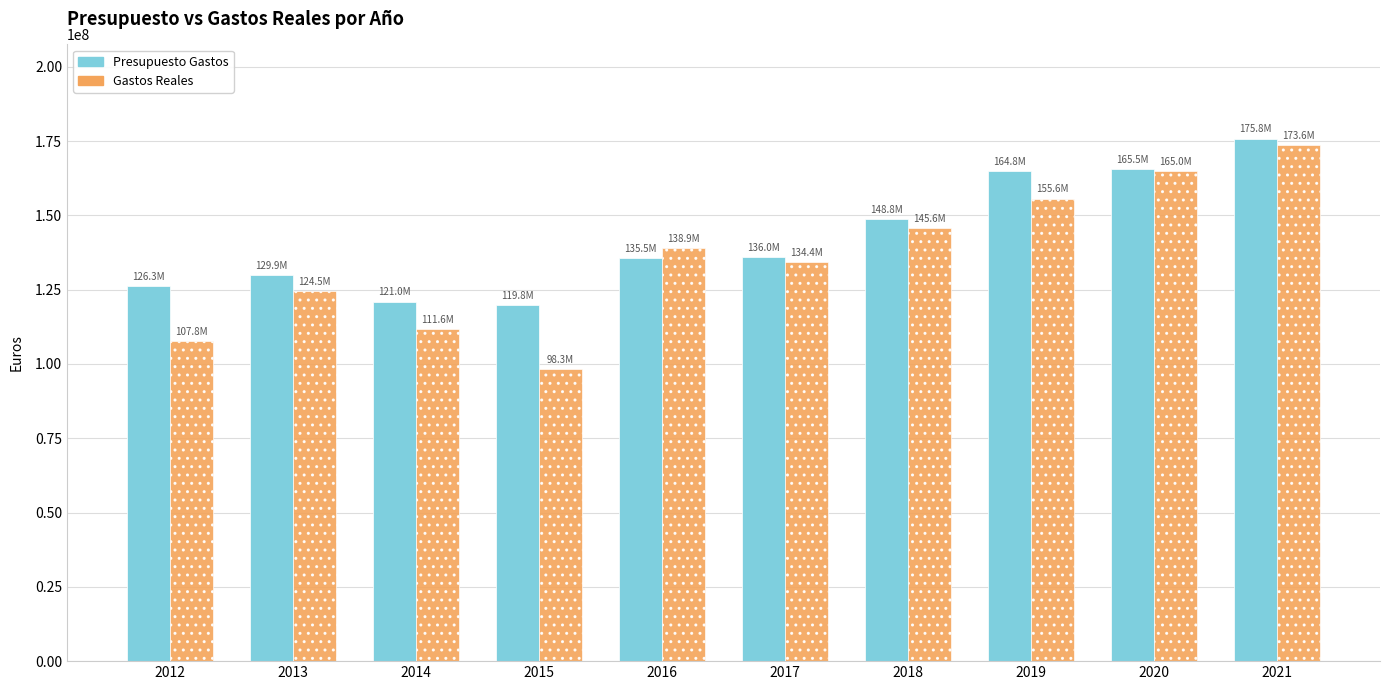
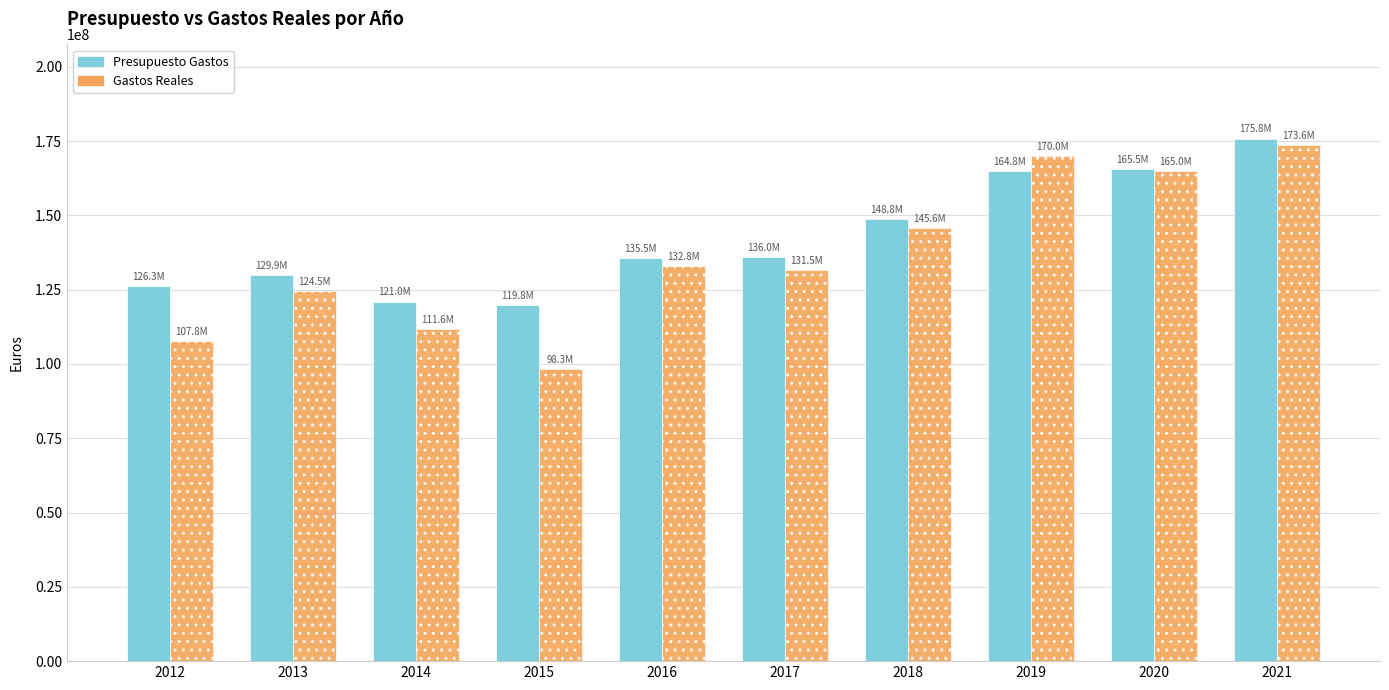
Gastos Reales, 2016: 138.9M -> 132.8M
Gastos Reales, 2017: 134.4M -> 131.5M
Gastos Reales, 2019: 155.6M -> 170.0M
